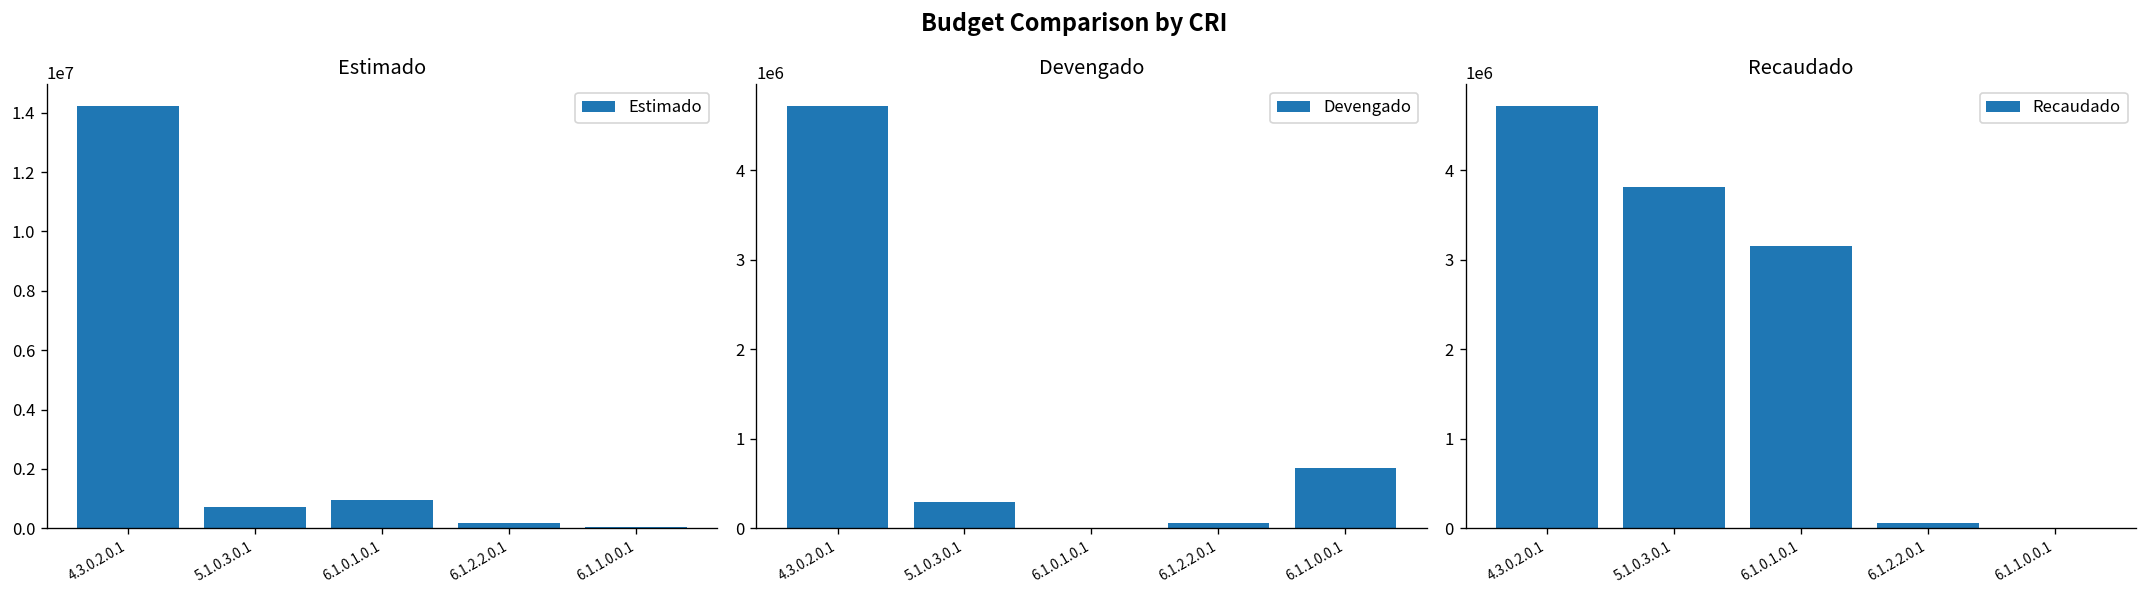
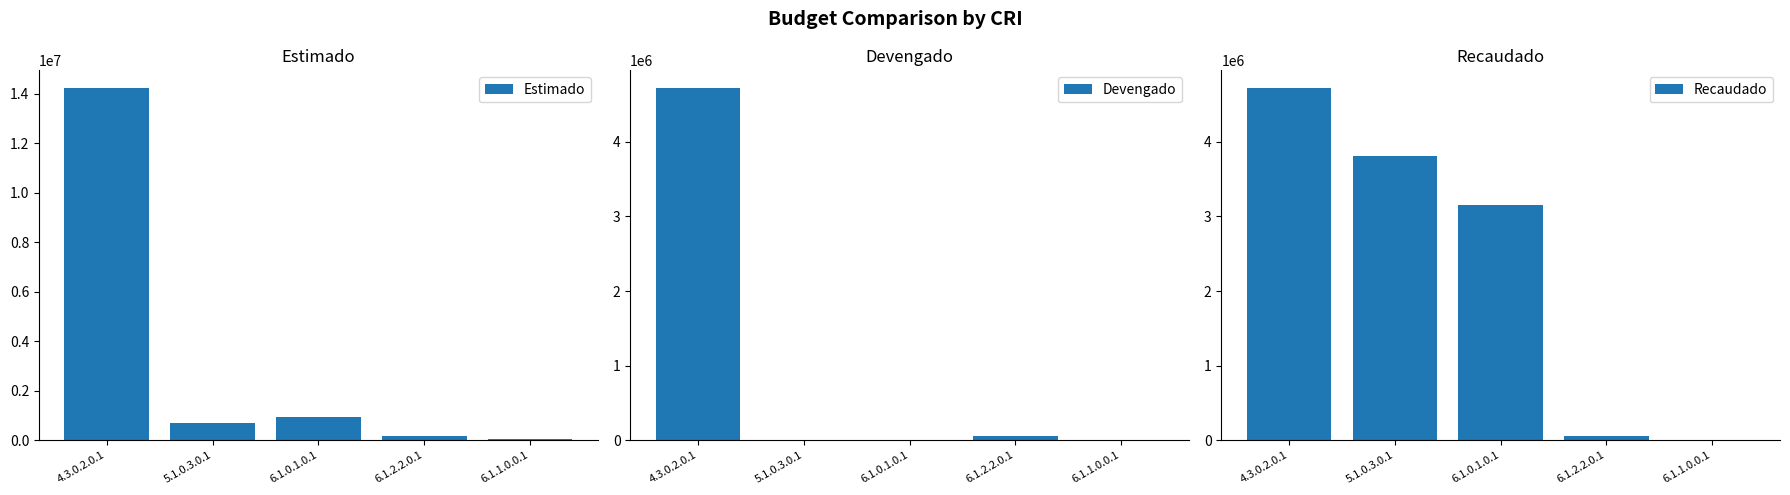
Devengado, 5.1.0.3.0.1: 300000 -> 0
Devengado, 6.1.1.0.0.1: 700000 -> 0
